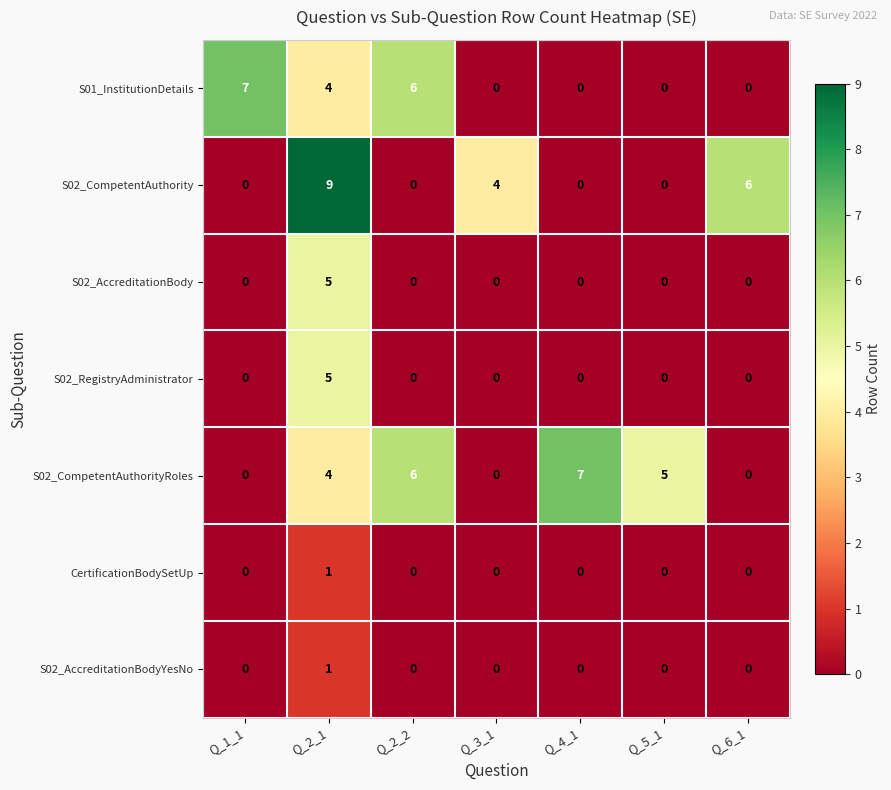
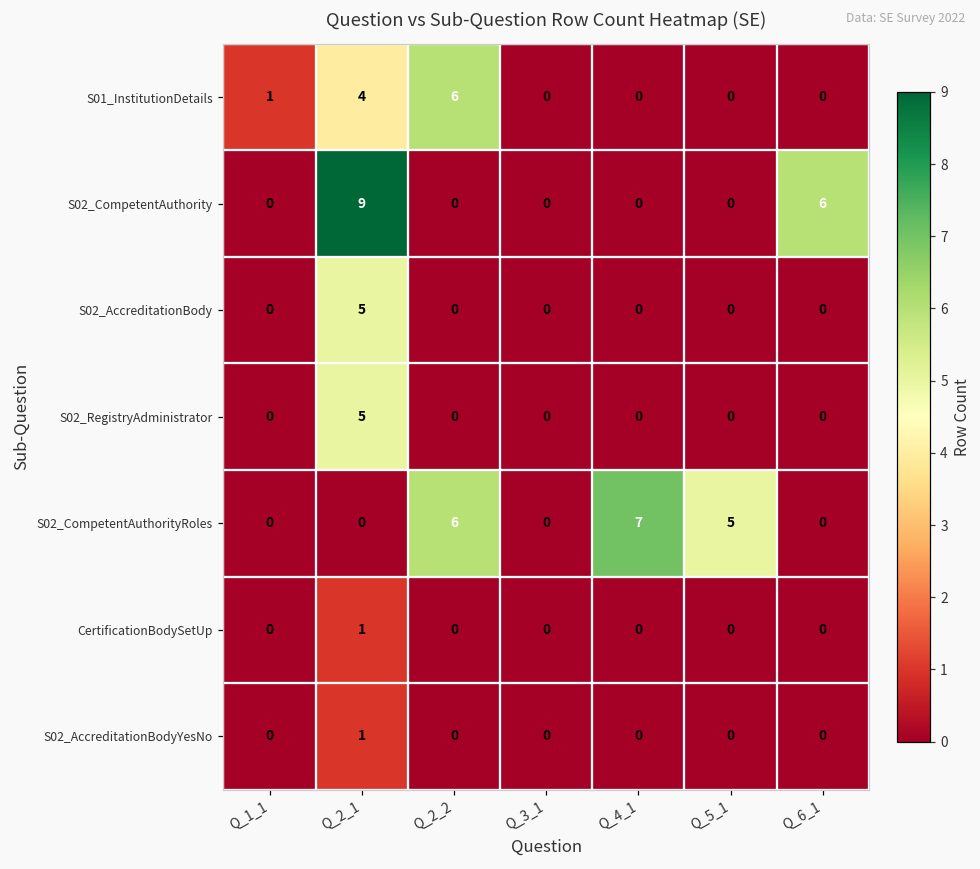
S01_InstitutionDetails, Q_1_1: 7 -> 1
S02_CompetentAuthority, Q_3_1: 4 -> 0
S02_CompetentAuthorityRoles, Q_2_1: 4 -> 0
